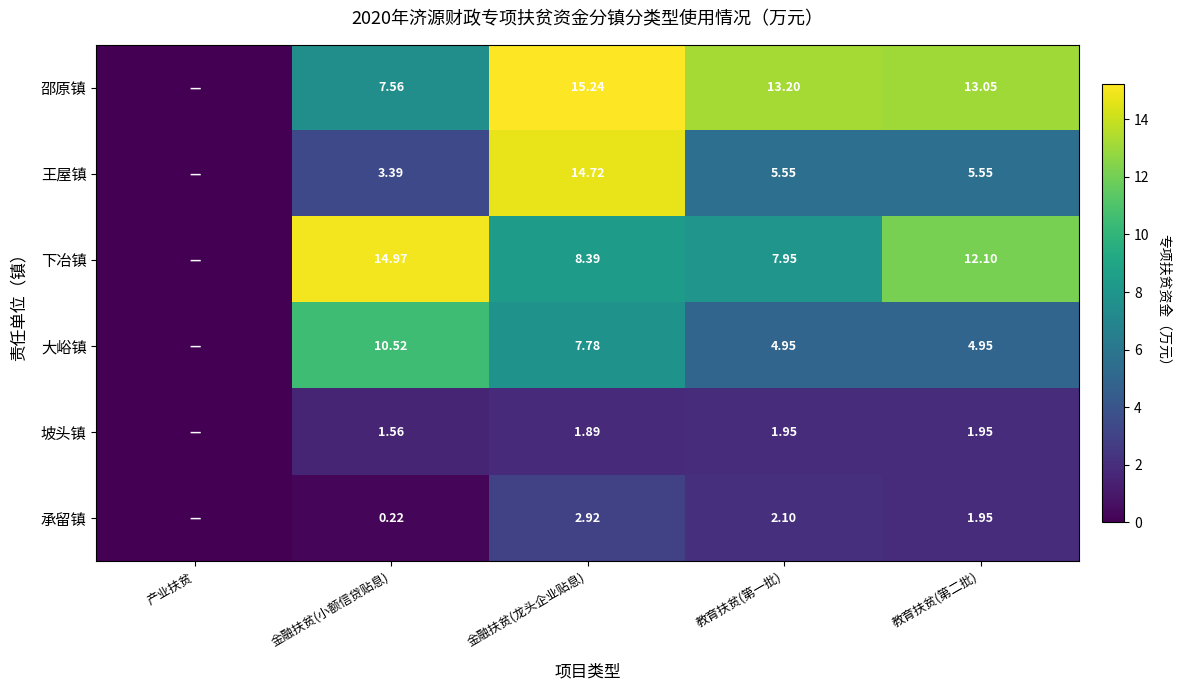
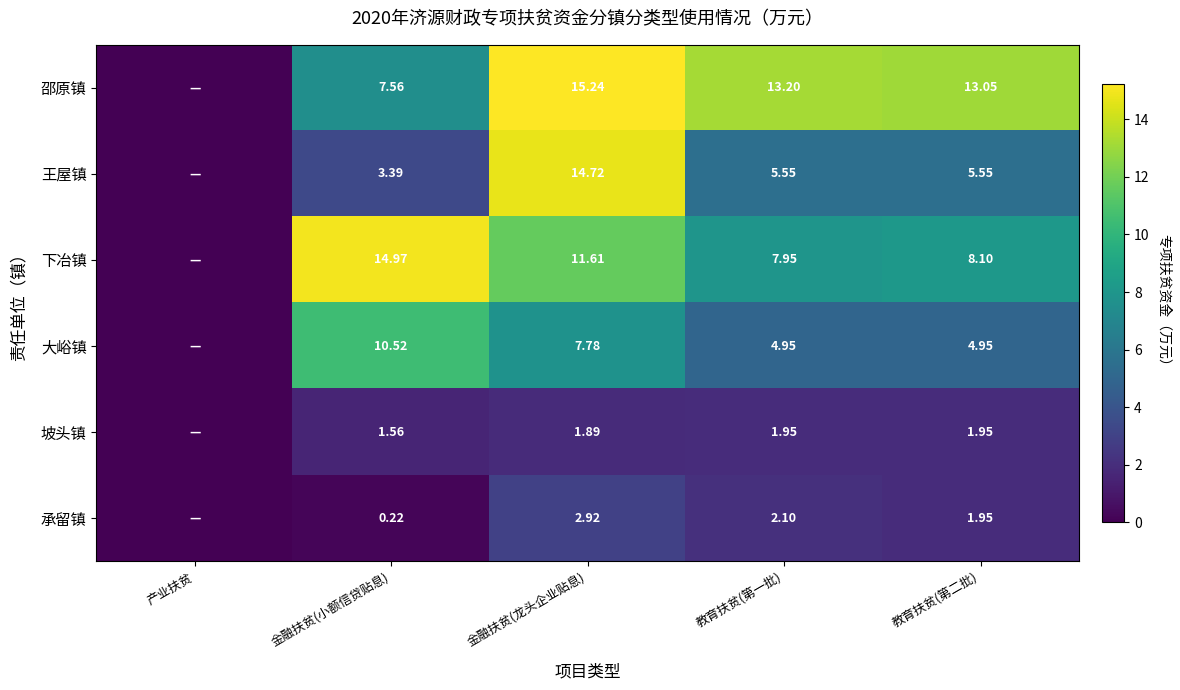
下冶镇, 金融扶贫(龙头企业贴息): 8.39 -> 11.61
下冶镇, 教育扶贫(第二批): 12.10 -> 8.10
